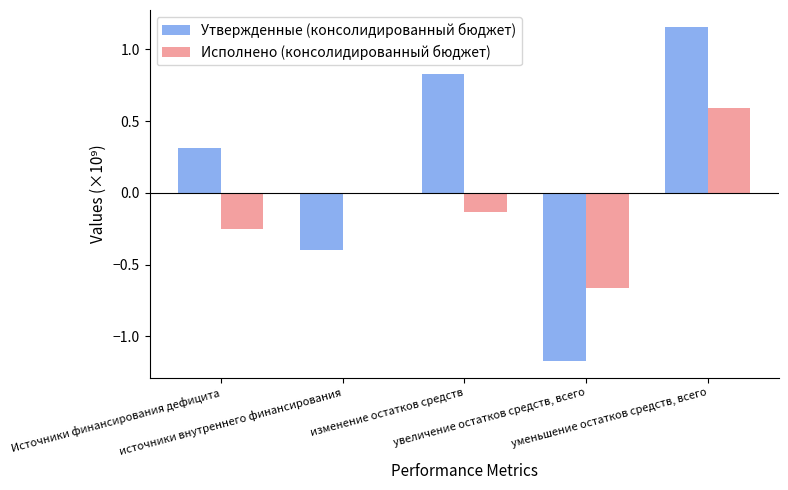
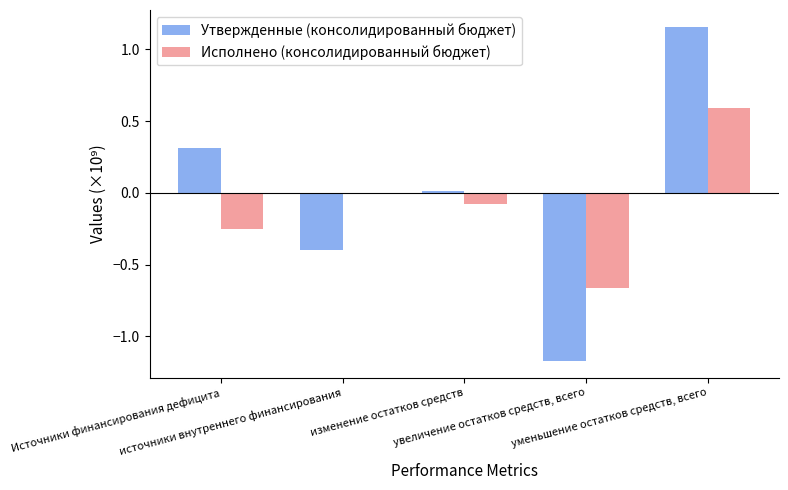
Утвержденные (консолидированный бюджет), изменение остатков средств: 0.83 -> 0.01
Исполнено (консолидированный бюджет), изменение остатков средств: -0.13 -> -0.08
